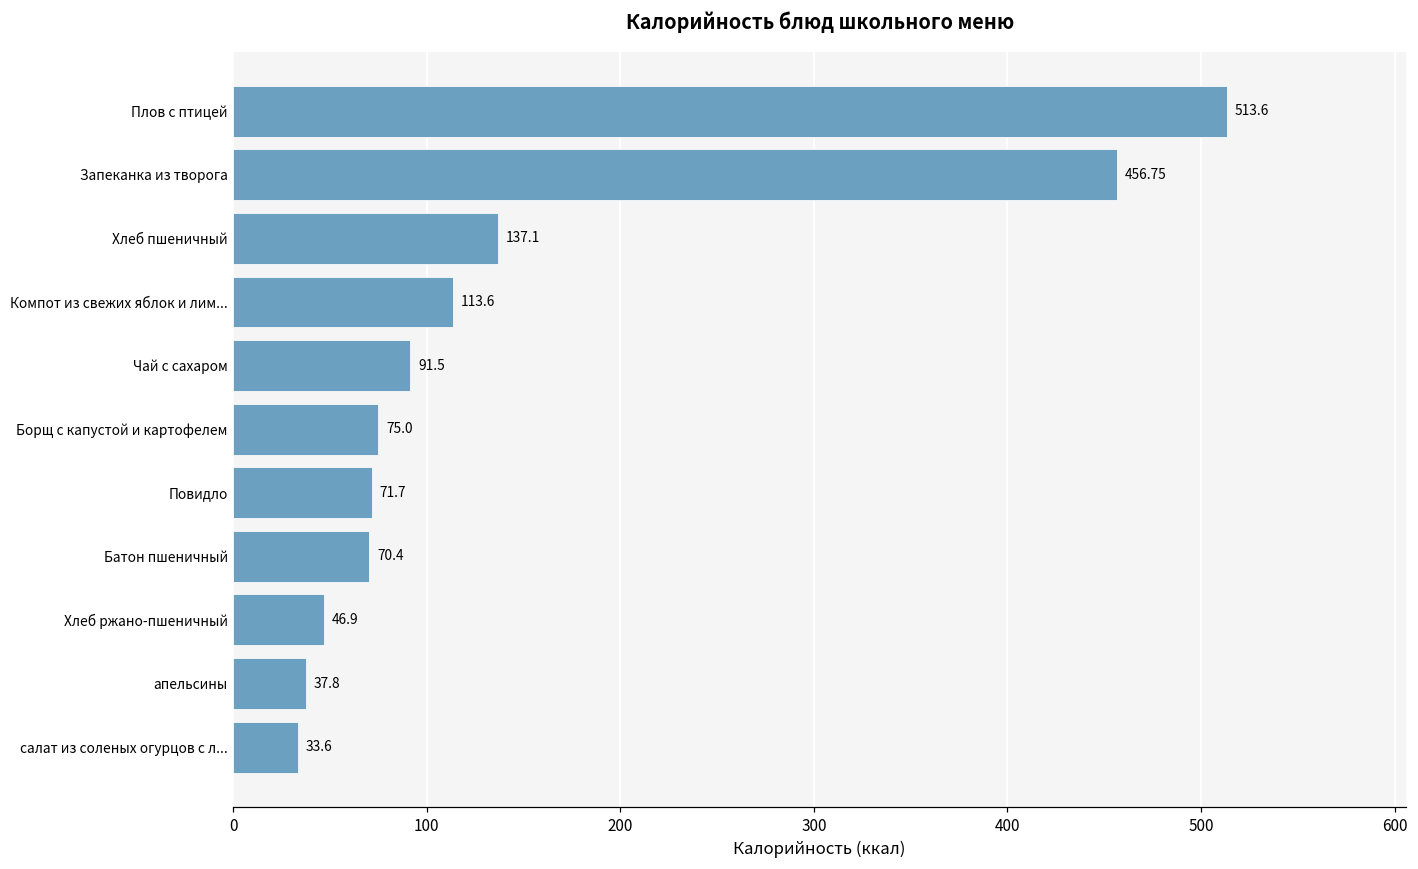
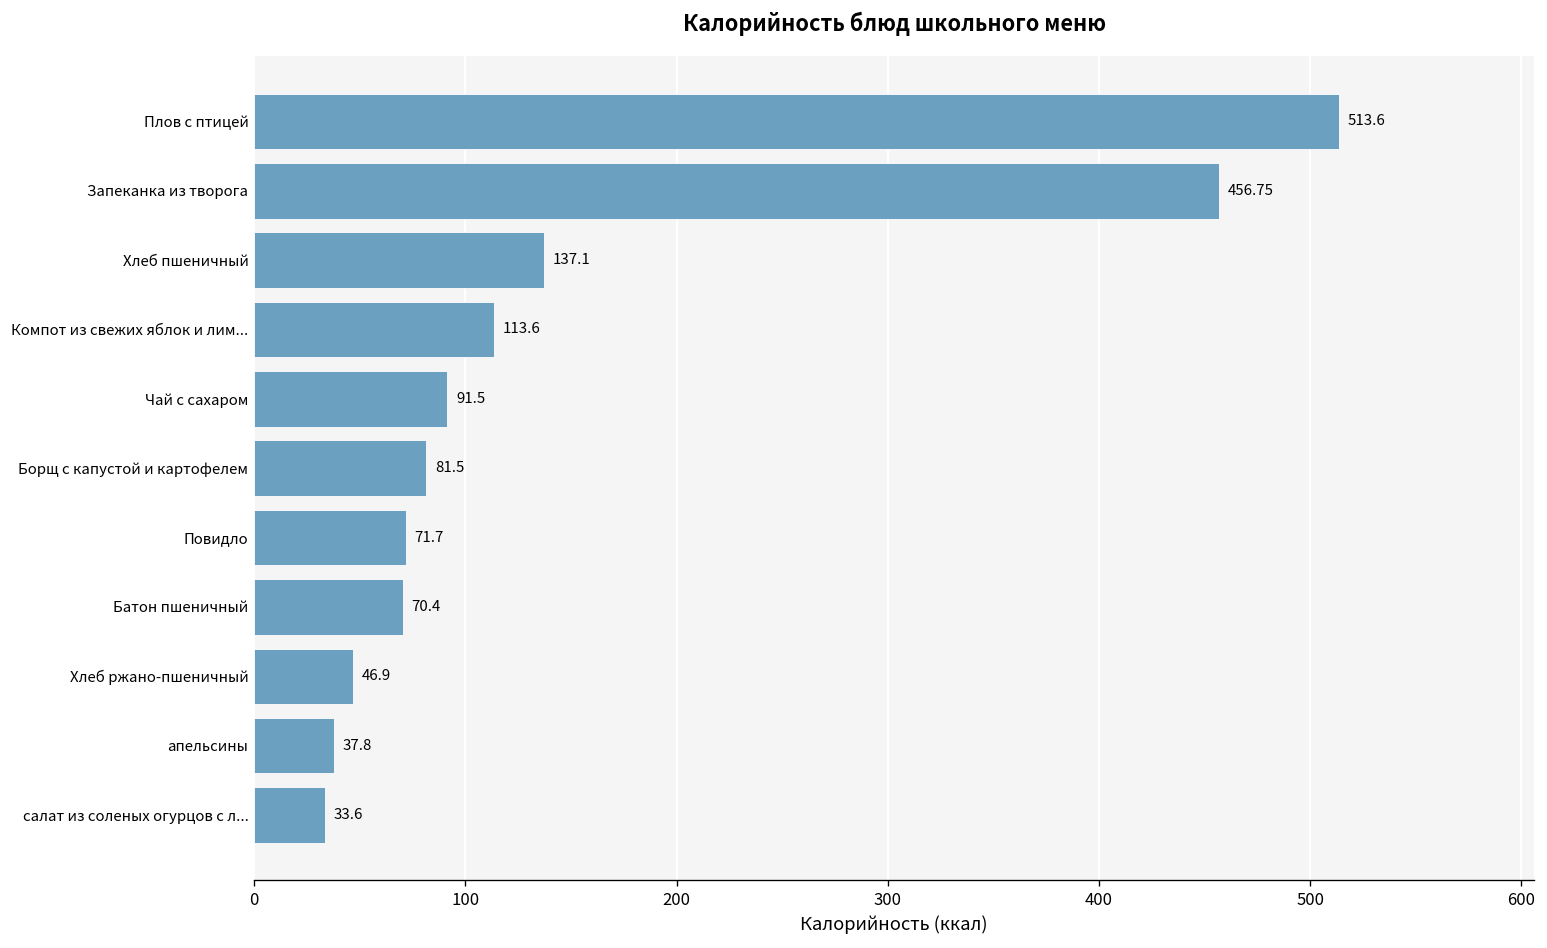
Борщ с капустой и картофелем: 75.0 -> 81.5
